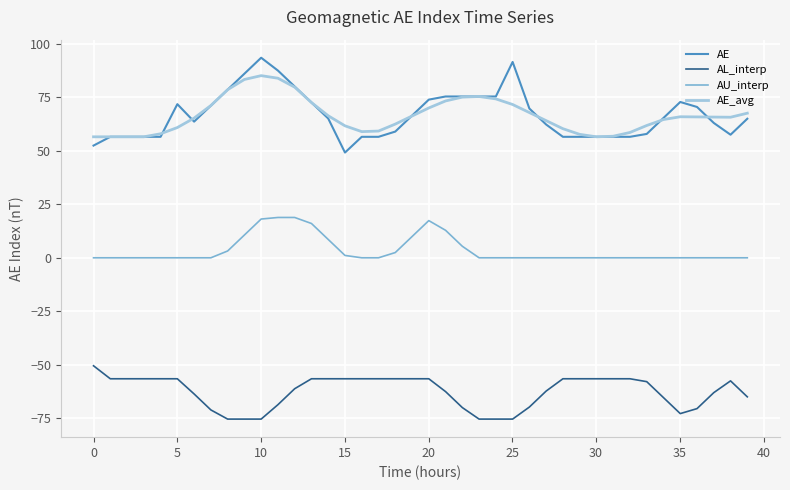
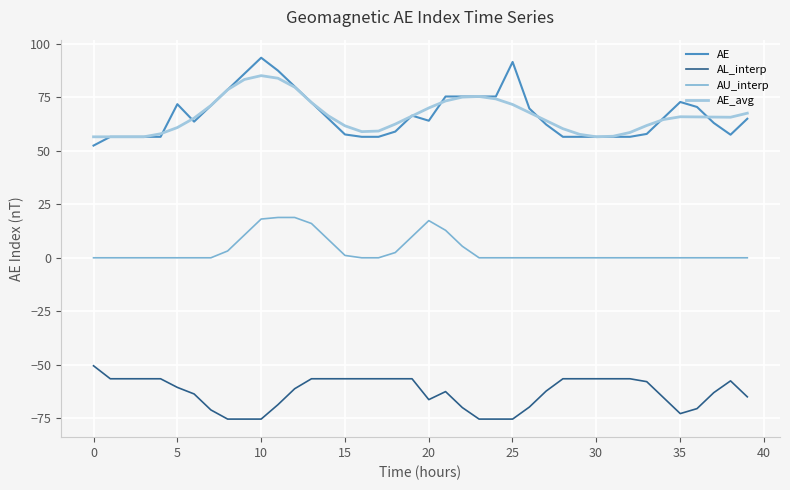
AL_interp, 5: -57 -> -61
AE, 15: 49 -> 58
AE, 20: 74 -> 64
AL_interp, 20: -57 -> -66
